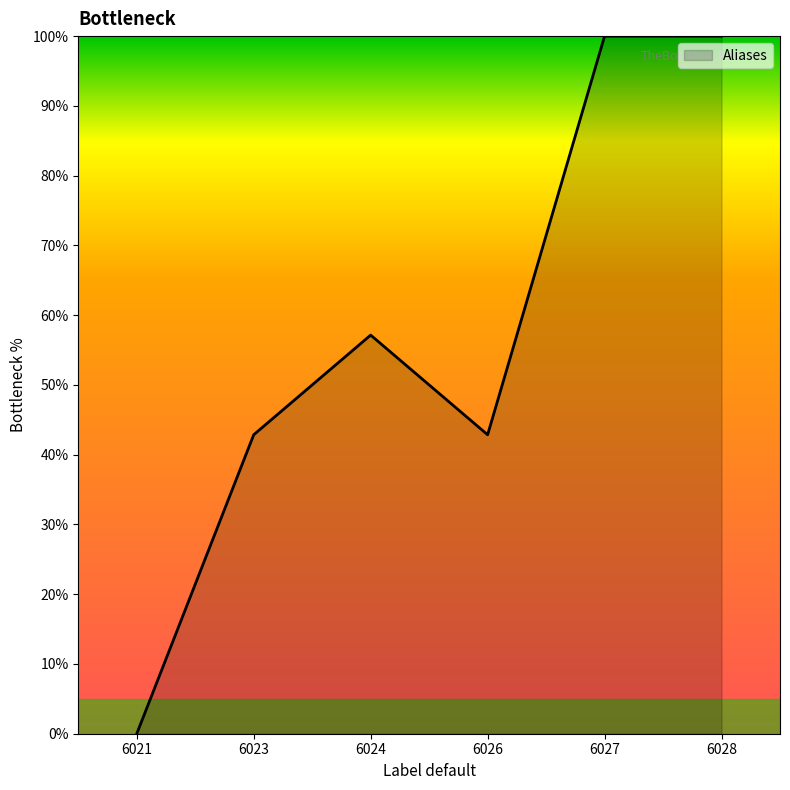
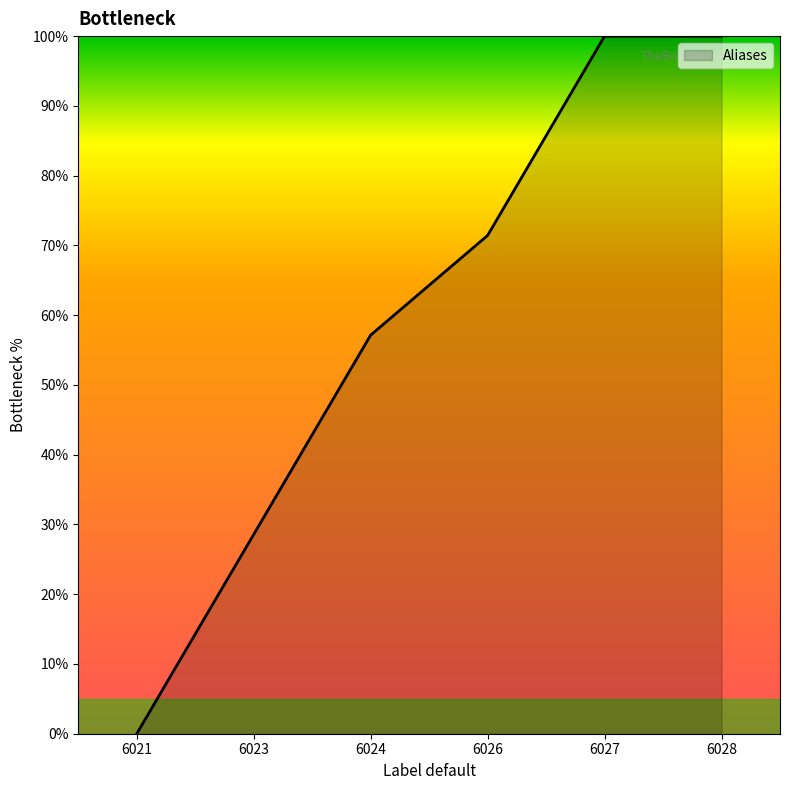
6023: 43% -> 29%
6026: 43% -> 71%
